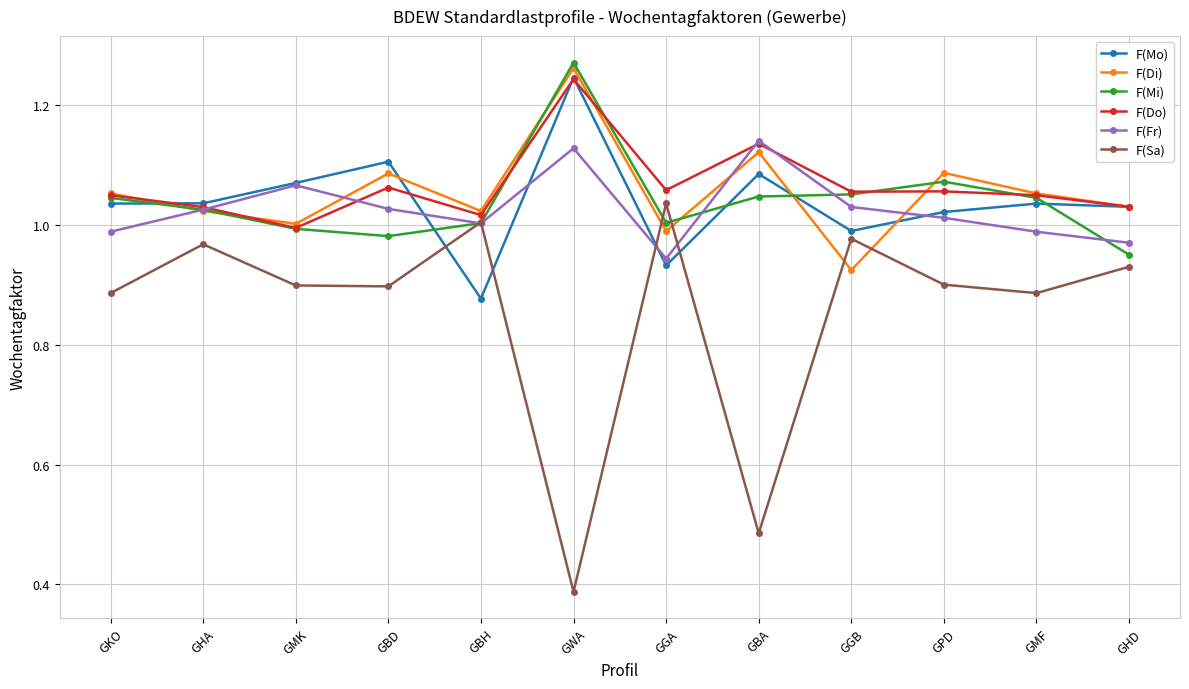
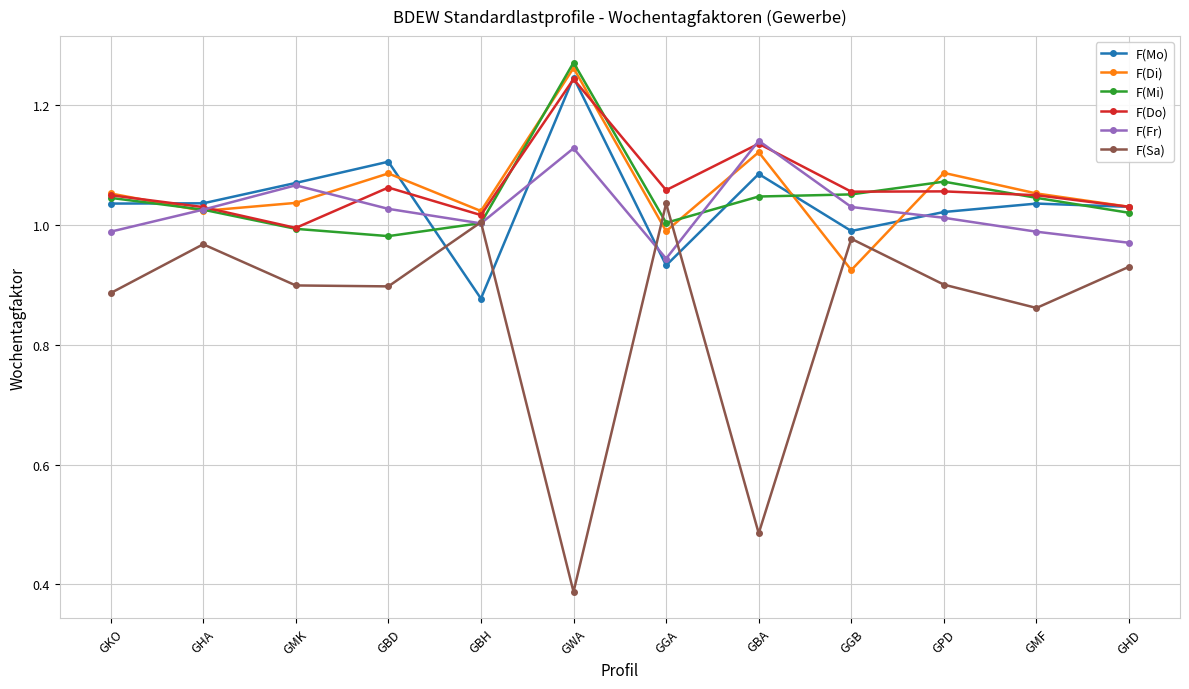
F(Di), GMK: 1.00 -> 1.04
F(Sa), GMF: 0.89 -> 0.86
F(Mi), GHD: 0.95 -> 1.02
